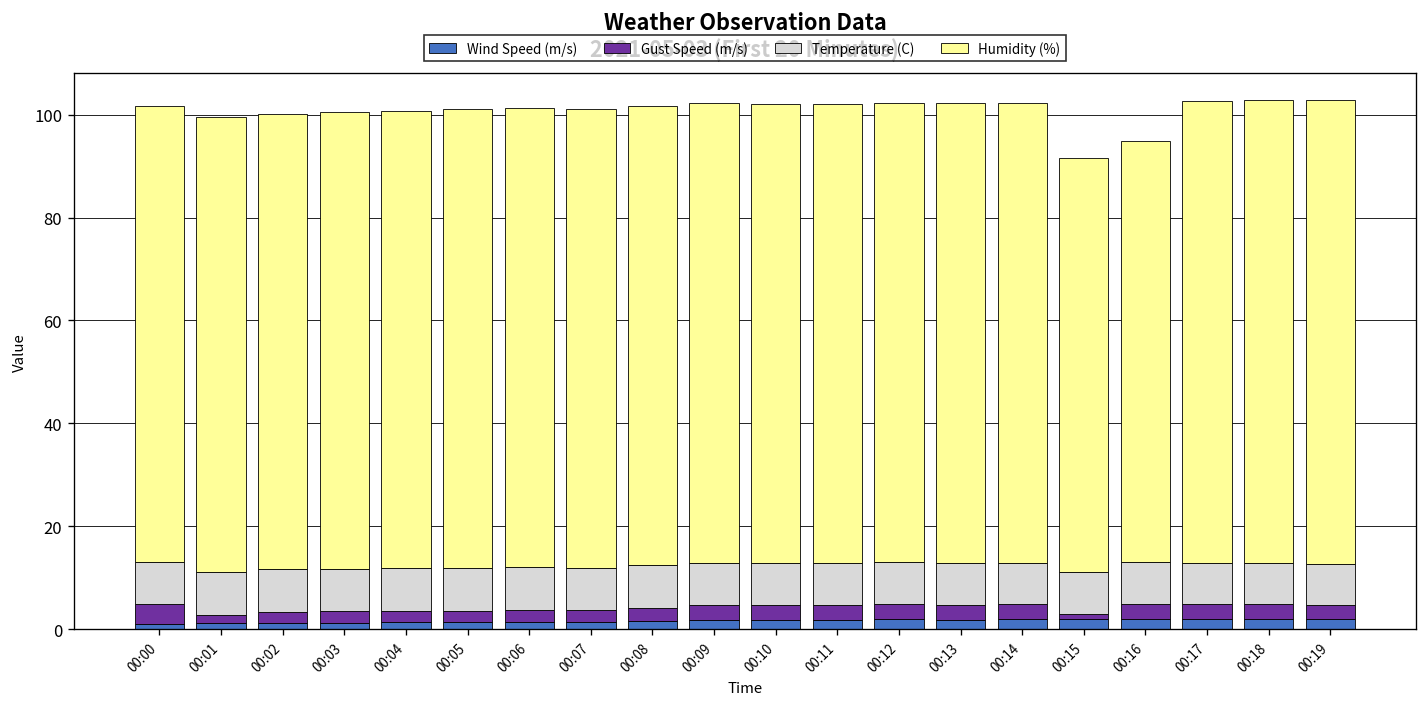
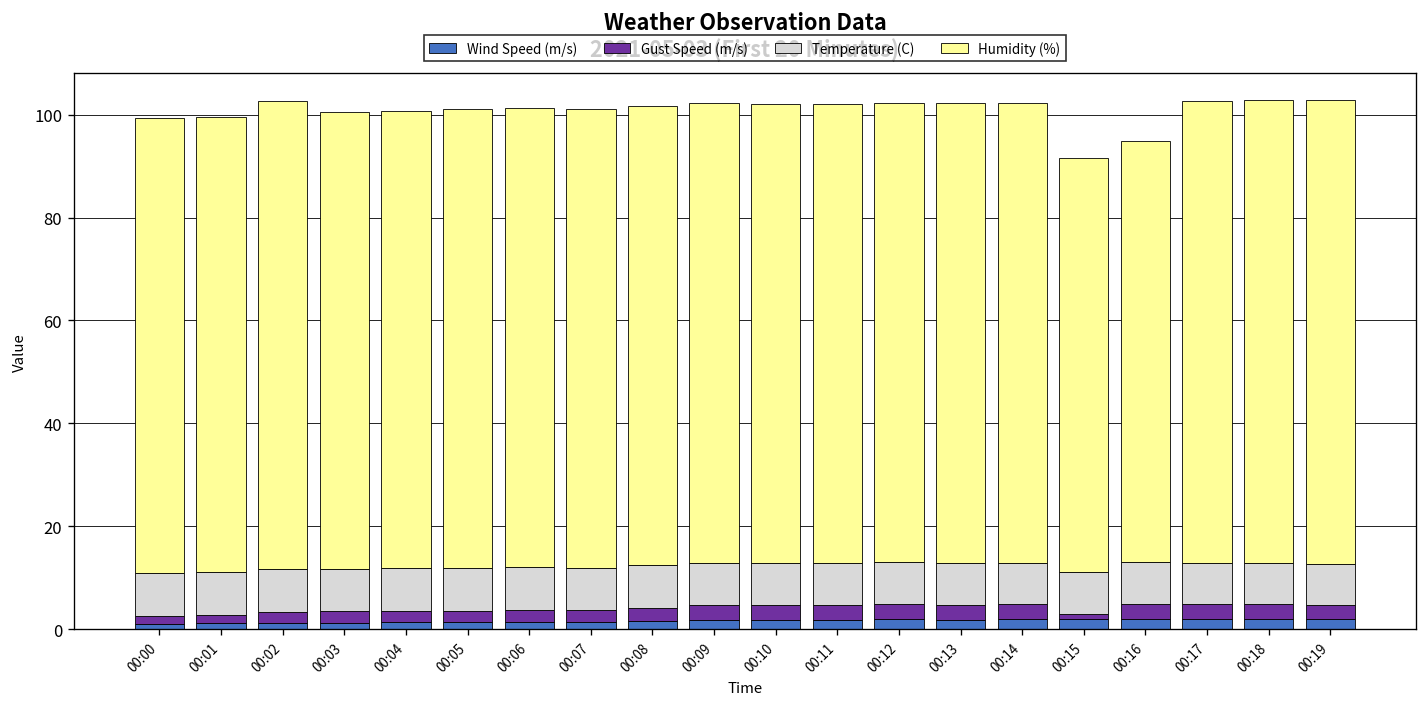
Gust Speed (m/s), 00:00: 4 -> 2
Humidity (%), 00:02: 89 -> 91
